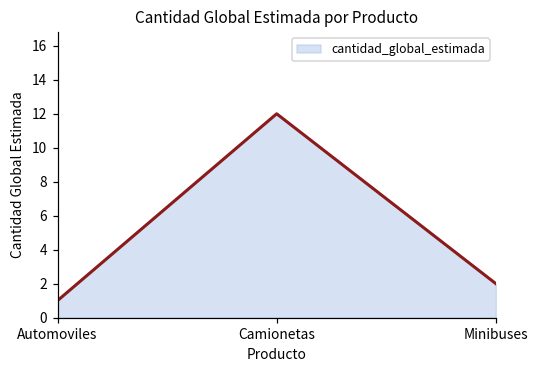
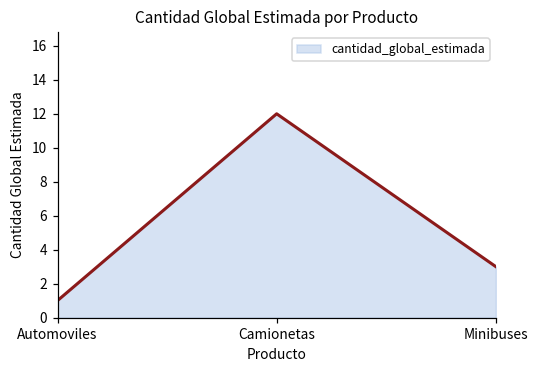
Minibuses: 2 -> 3
